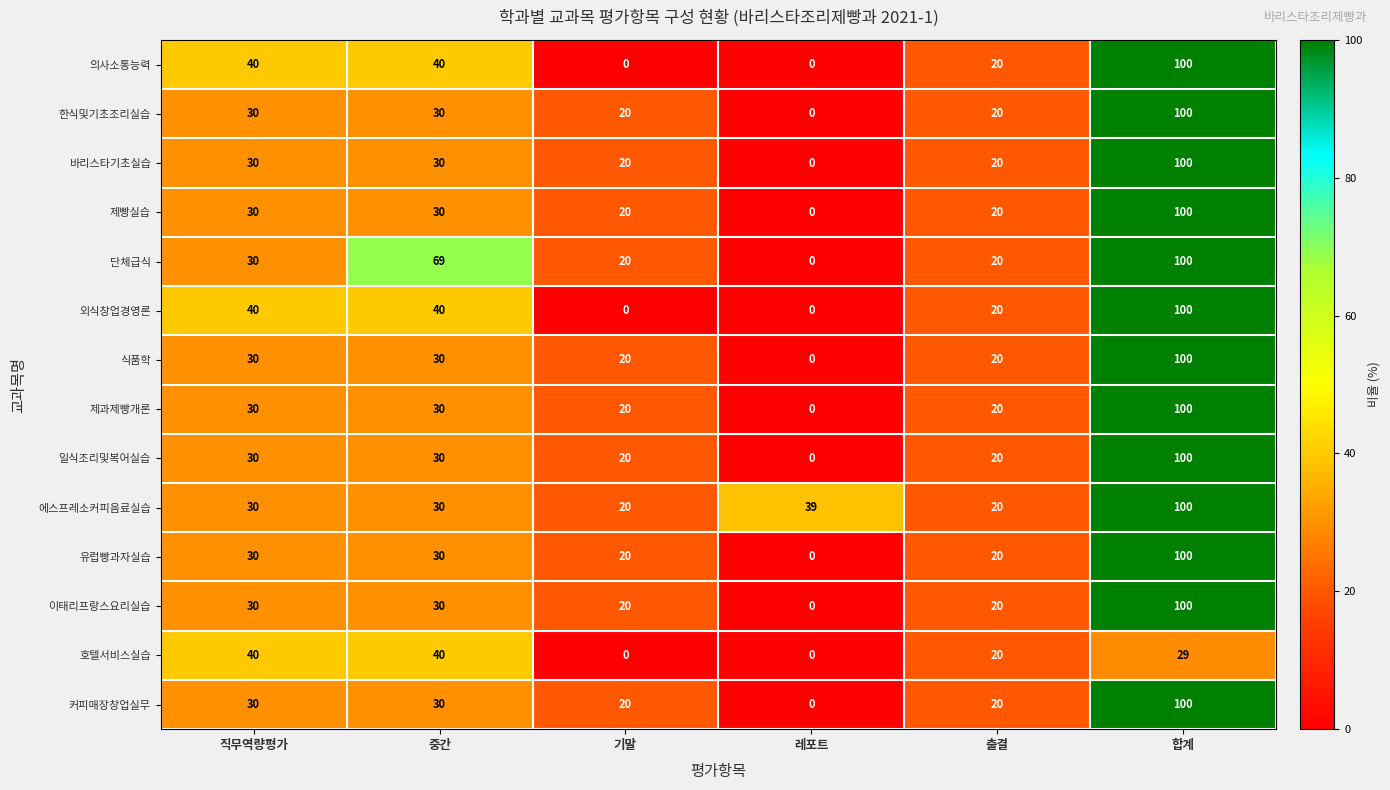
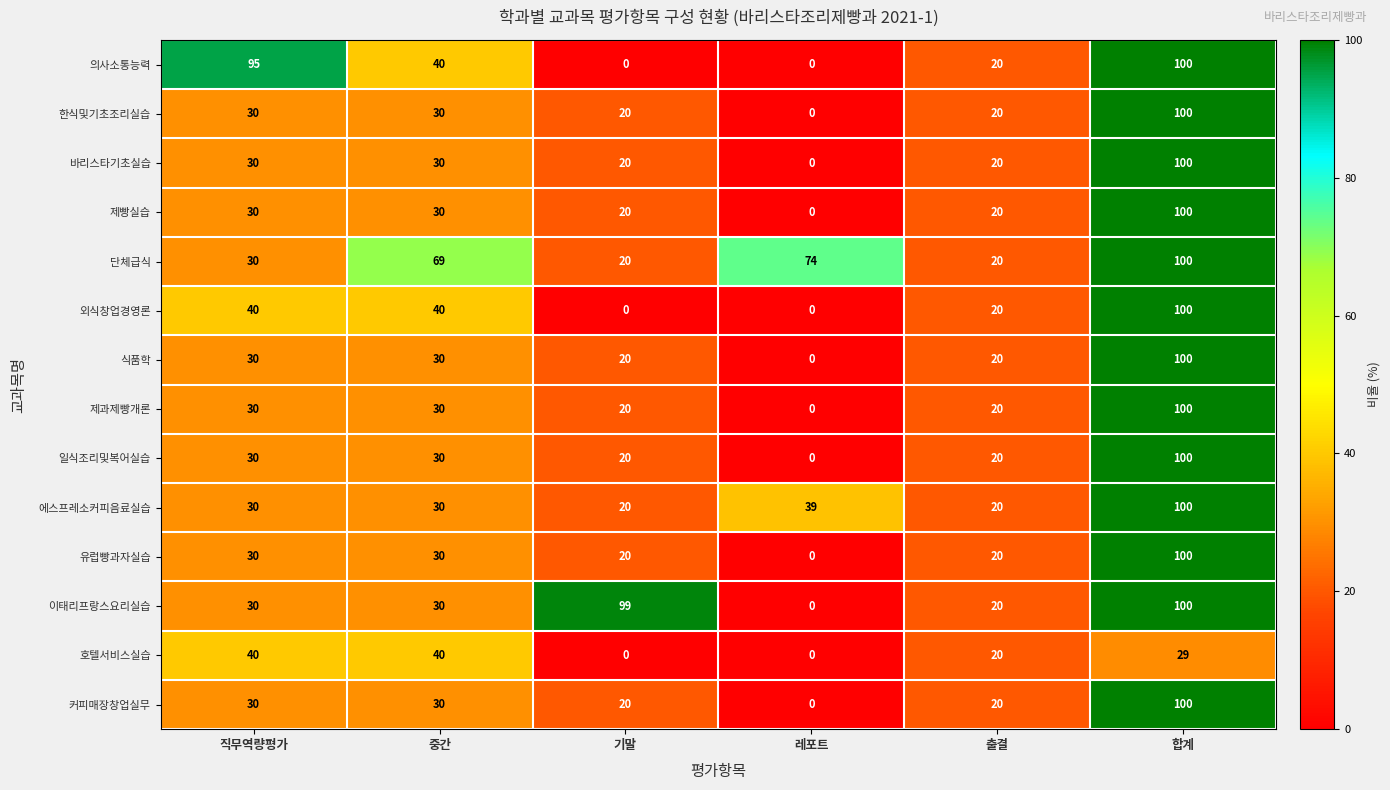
의사소통능력, 직무역량평가: 40 -> 95
단체급식, 레포트: 0 -> 74
이태리프랑스요리실습, 기말: 20 -> 99
